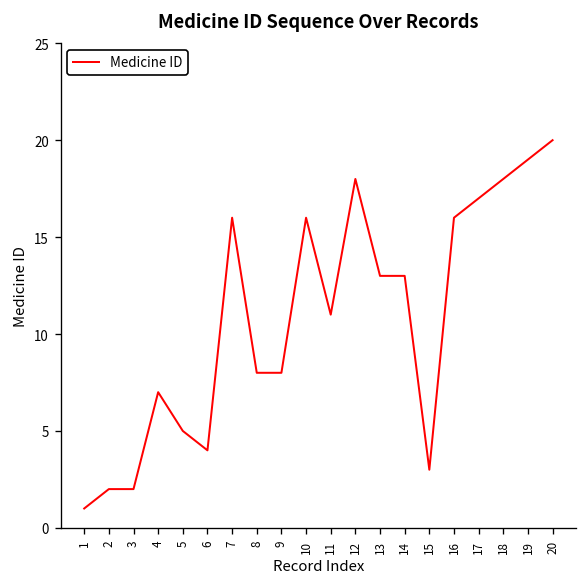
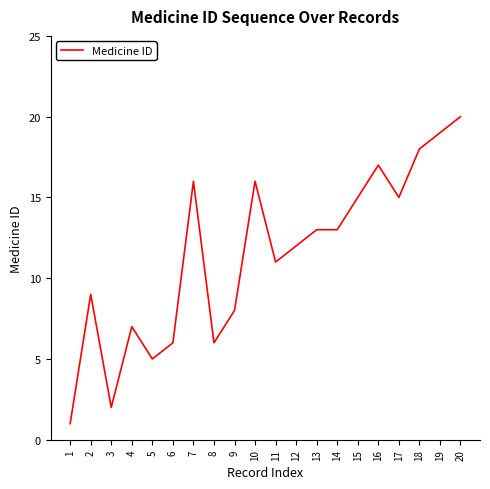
2: 2 -> 9
6: 4 -> 6
8: 8 -> 6
12: 18 -> 12
15: 3 -> 15
16: 16 -> 17
17: 17 -> 15
